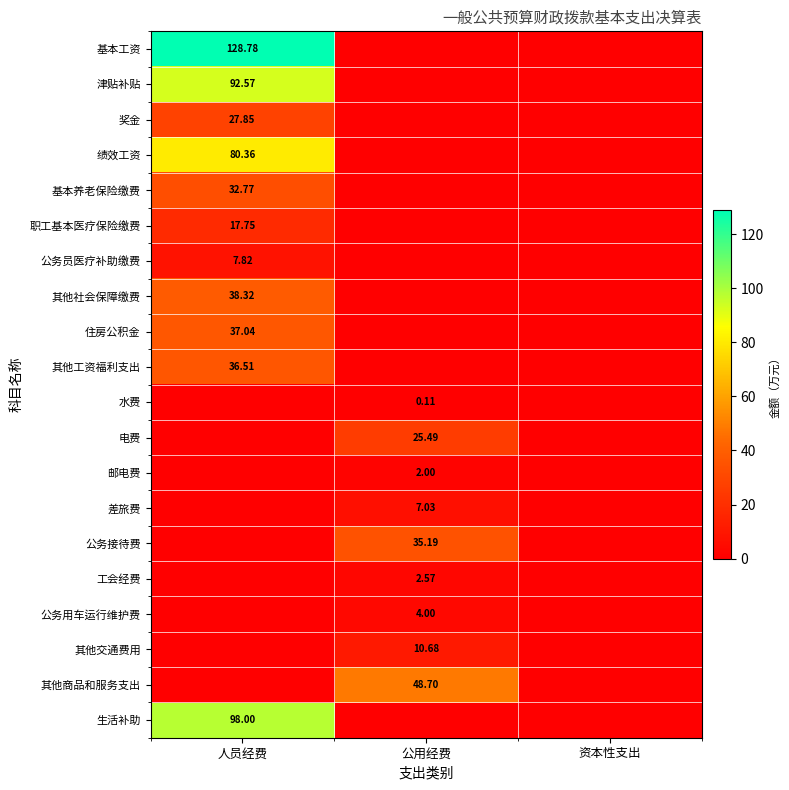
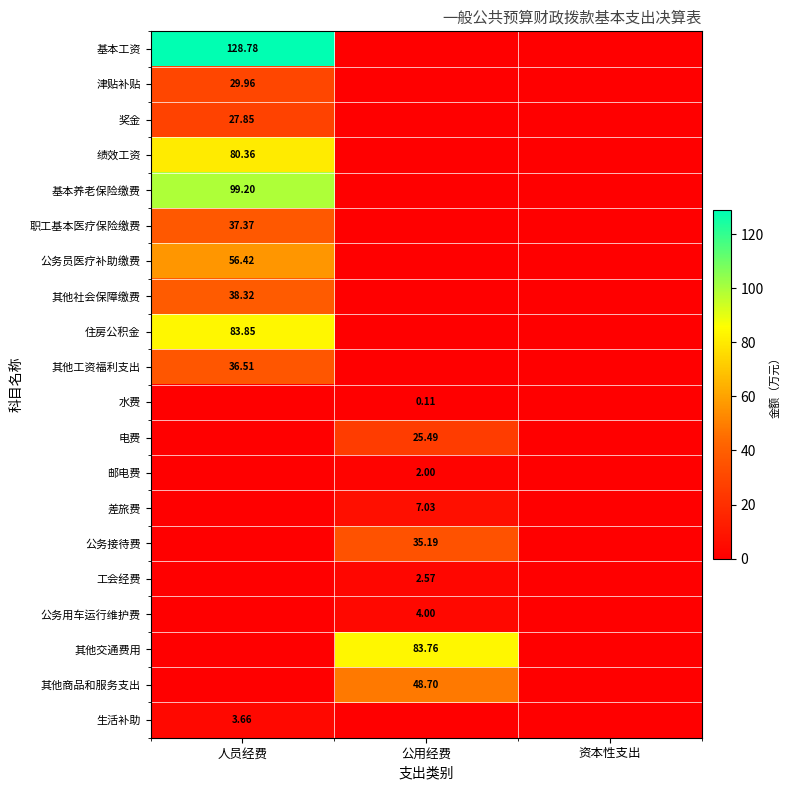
津贴补贴, 人员经费: 92.57 -> 29.96
基本养老保险缴费, 人员经费: 32.77 -> 99.20
职工基本医疗保险缴费, 人员经费: 17.75 -> 37.37
公务员医疗补助缴费, 人员经费: 7.82 -> 56.42
住房公积金, 人员经费: 37.04 -> 83.85
其他交通费用, 公用经费: 10.68 -> 83.76
生活补助, 人员经费: 98.00 -> 3.66
